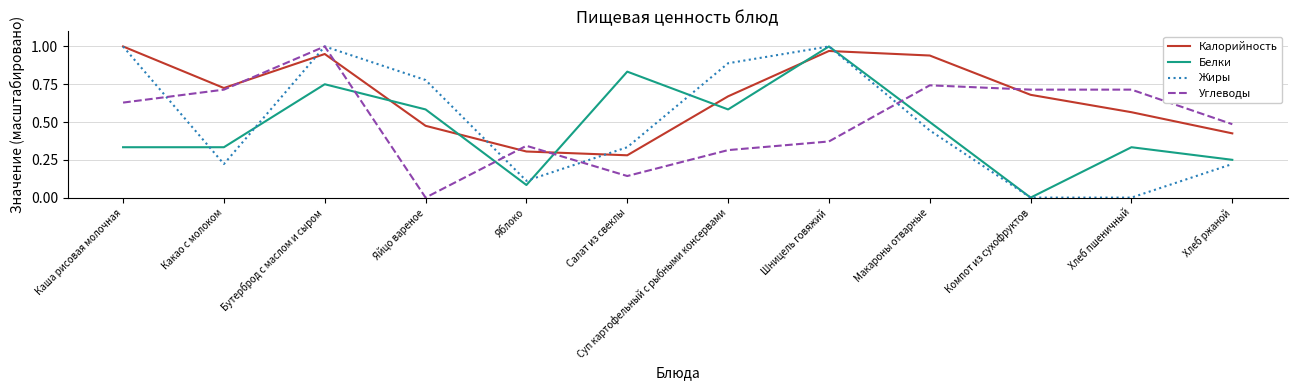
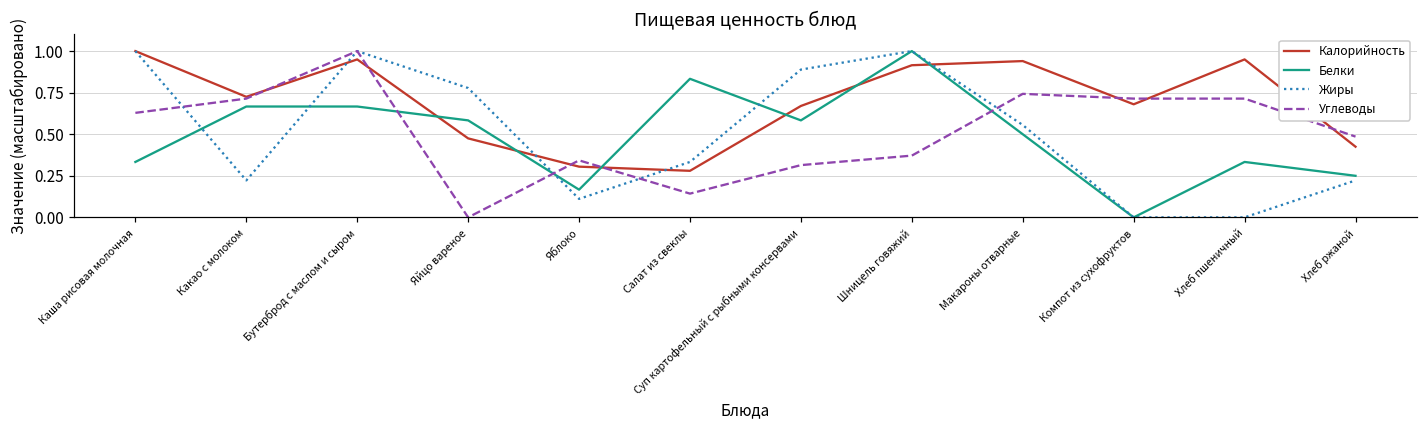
Белки, Какао с молоком: 0.33 -> 0.67
Белки, Бутерброд с маслом и сыром: 0.75 -> 0.67
Белки, Яблоко: 0.08 -> 0.17
Калорийность, Шницель говяжий: 0.97 -> 0.92
Жиры, Макароны отварные: 0.44 -> 0.56
Калорийность, Хлеб пшеничный: 0.57 -> 0.95
